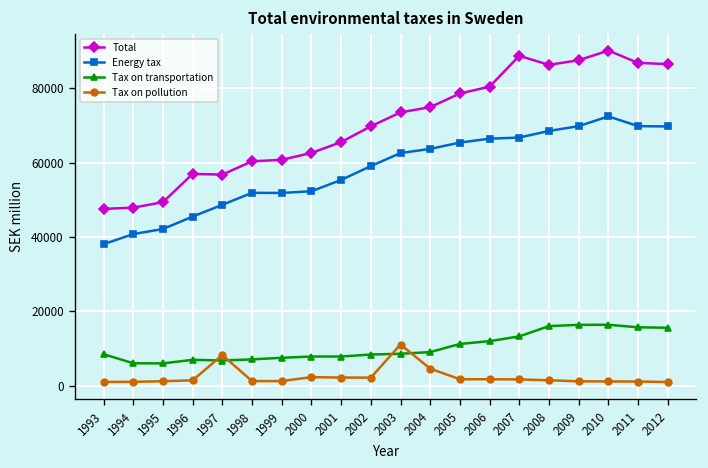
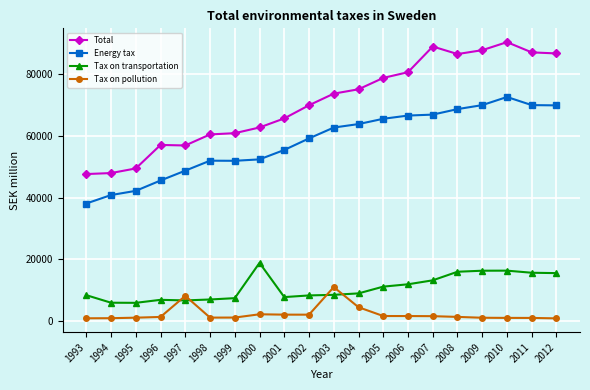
Tax on transportation, 2000: 8000 -> 19000
